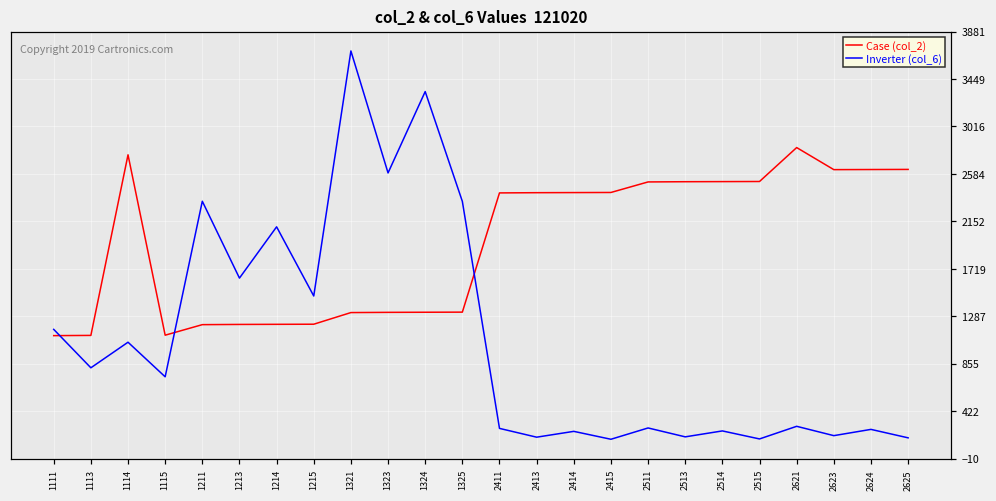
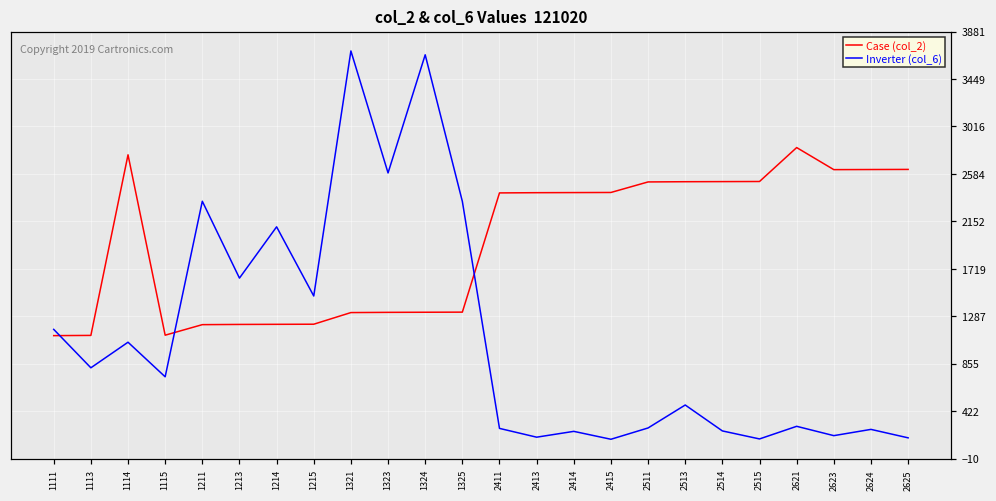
Inverter (col_6), 1324: 3300 -> 3700
Inverter (col_6), 2513: 200 -> 500
